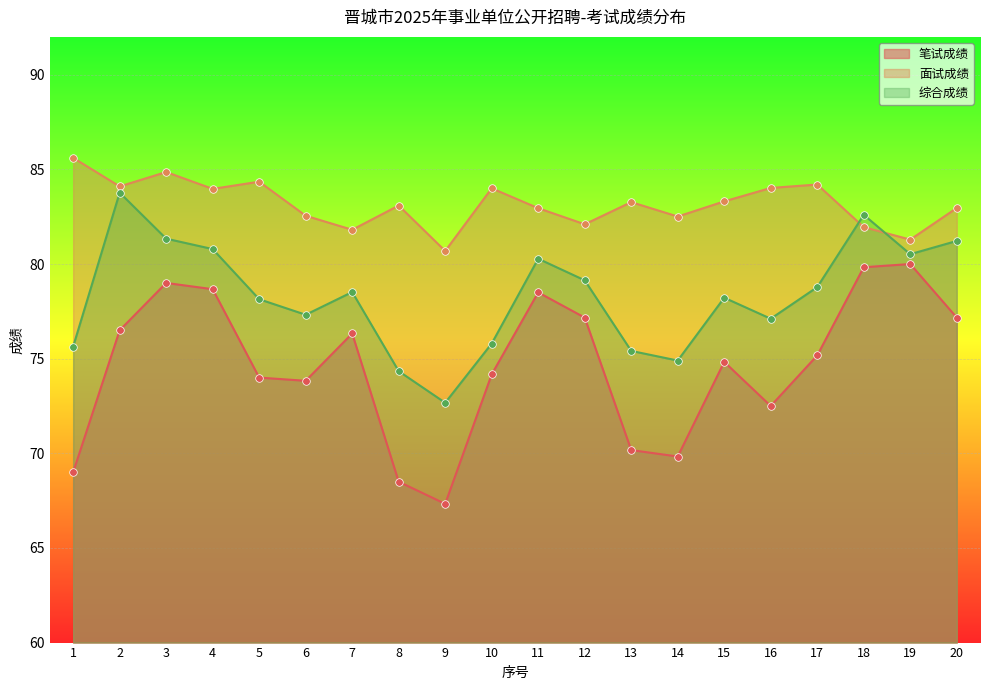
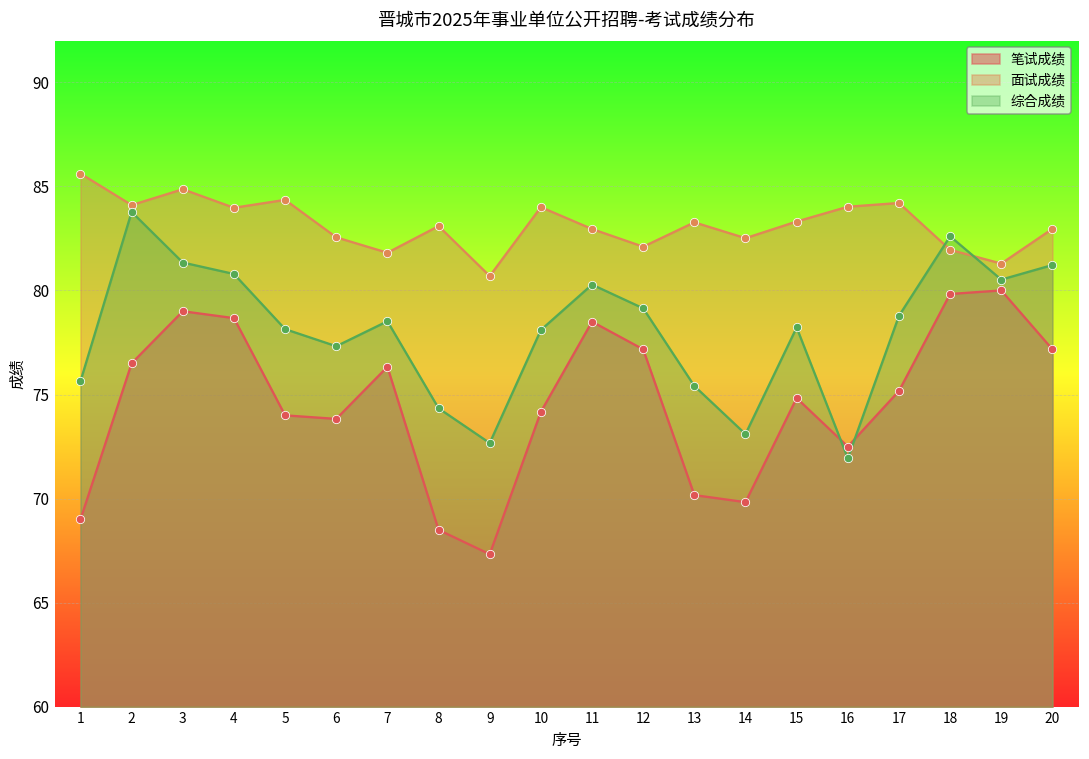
综合成绩, 10: 75.8 -> 78.1
综合成绩, 14: 74.9 -> 73.1
综合成绩, 16: 77.1 -> 71.9
